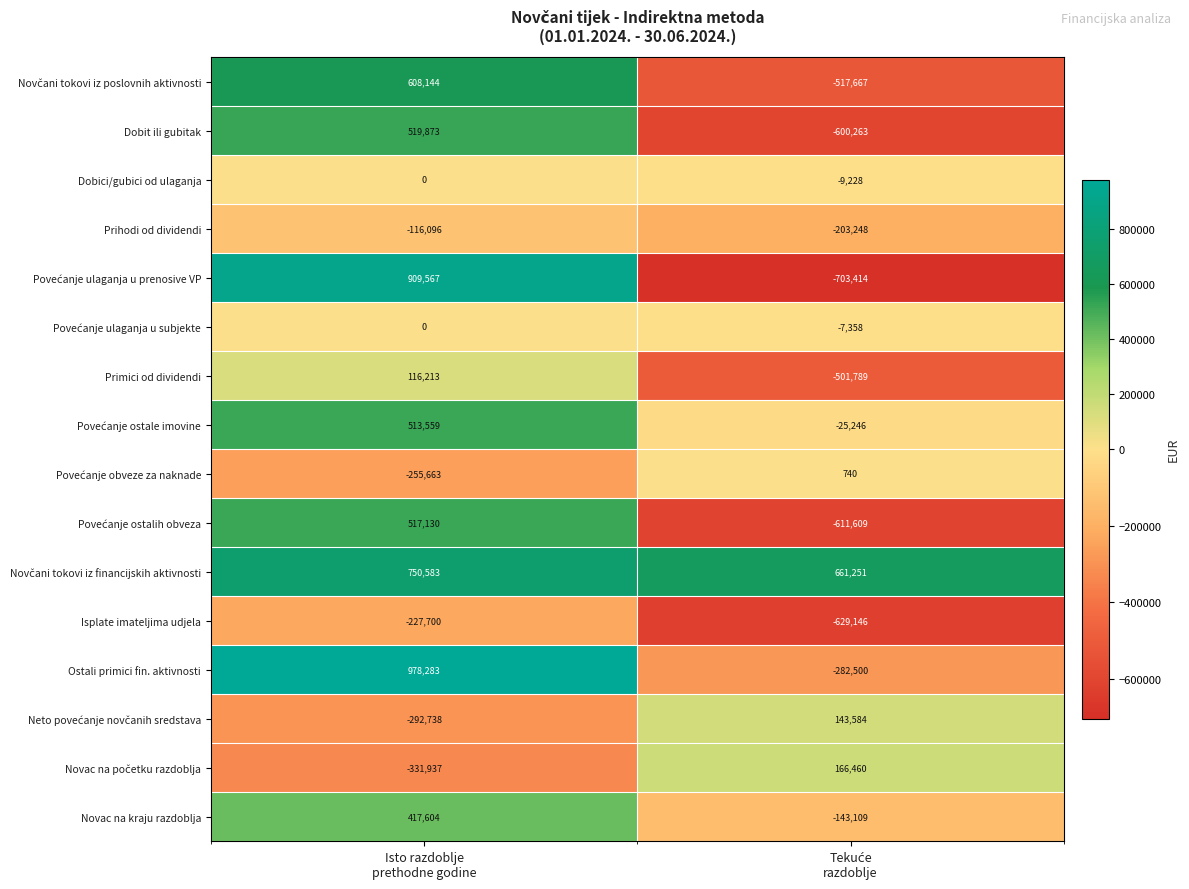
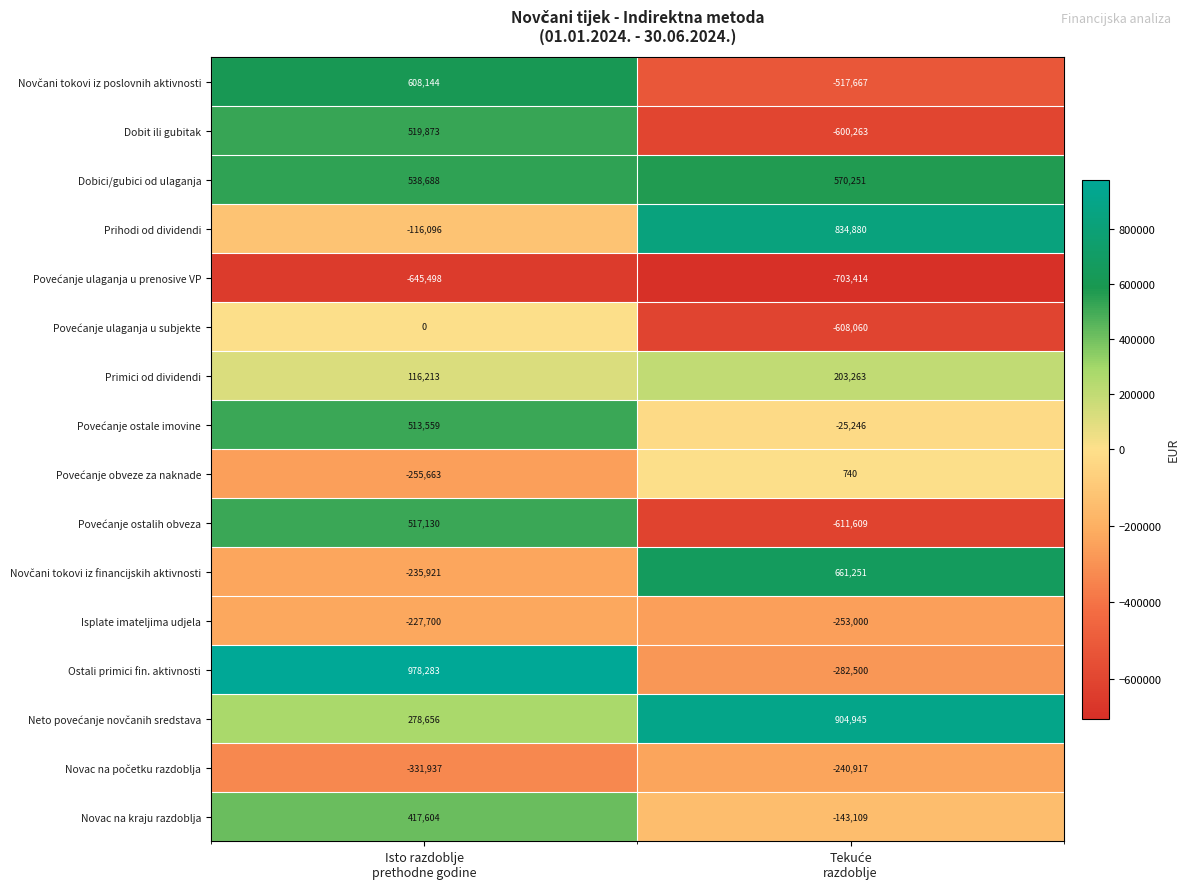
Dobici/gubici od ulaganja, Isto razdoblje prethodne godine: 0 -> 538,688
Dobici/gubici od ulaganja, Tekuće razdoblje: -9,228 -> 570,251
Prihodi od dividendi, Tekuće razdoblje: -203,248 -> 834,880
Povećanje ulaganja u prenosive VP, Isto razdoblje prethodne godine: 909,567 -> -645,498
Povećanje ulaganja u subjekte, Tekuće razdoblje: -7,358 -> -608,060
Primici od dividendi, Tekuće razdoblje: -501,789 -> 203,263
Novčani tokovi iz financijskih aktivnosti, Isto razdoblje prethodne godine: 750,583 -> -235,921
Isplate imateljima udjela, Tekuće razdoblje: -629,146 -> -253,000
Neto povećanje novčanih sredstava, Isto razdoblje prethodne godine: -292,738 -> 278,656
Neto povećanje novčanih sredstava, Tekuće razdoblje: 143,584 -> 904,945
Novac na početku razdoblja, Tekuće razdoblje: 166,460 -> -240,917
